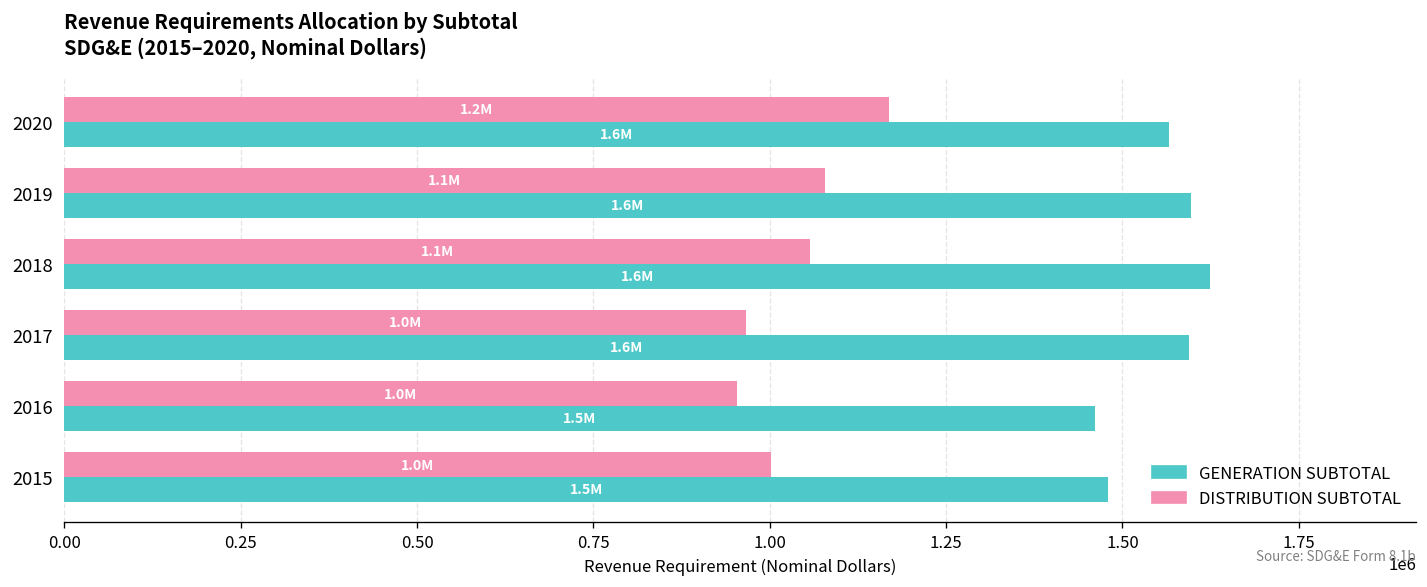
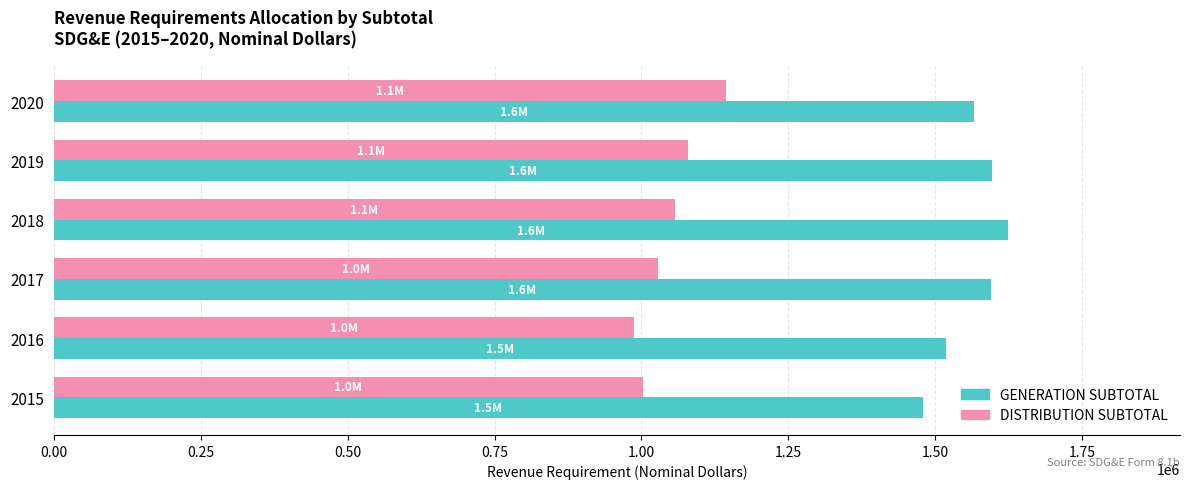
DISTRIBUTION SUBTOTAL, 2020: 1.2M -> 1.1M
DISTRIBUTION SUBTOTAL, 2017: 970000 -> 1030000
DISTRIBUTION SUBTOTAL, 2016: 950000 -> 990000
GENERATION SUBTOTAL, 2016: 1460000 -> 1520000
